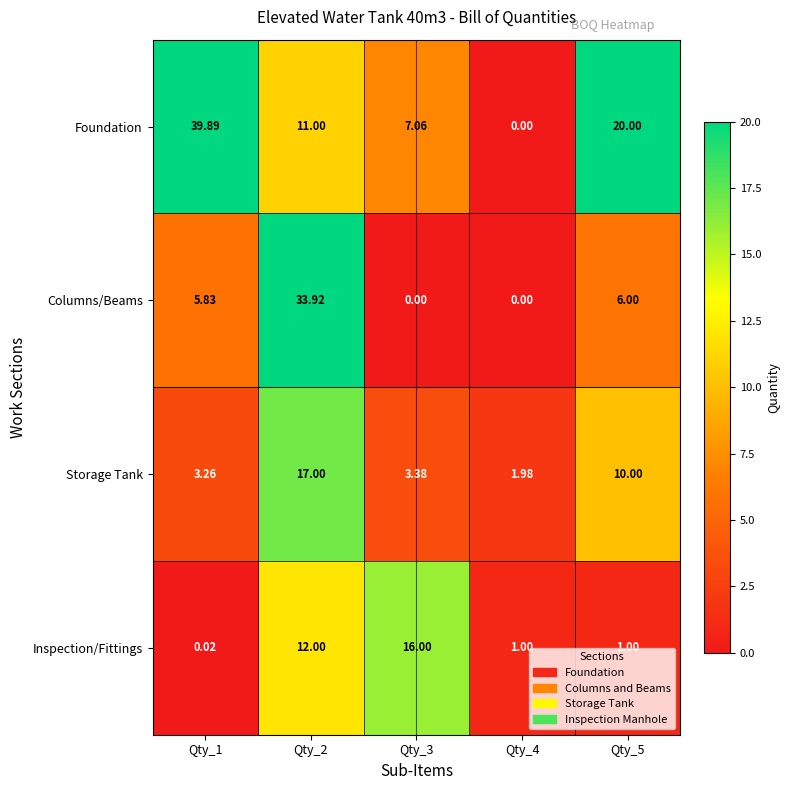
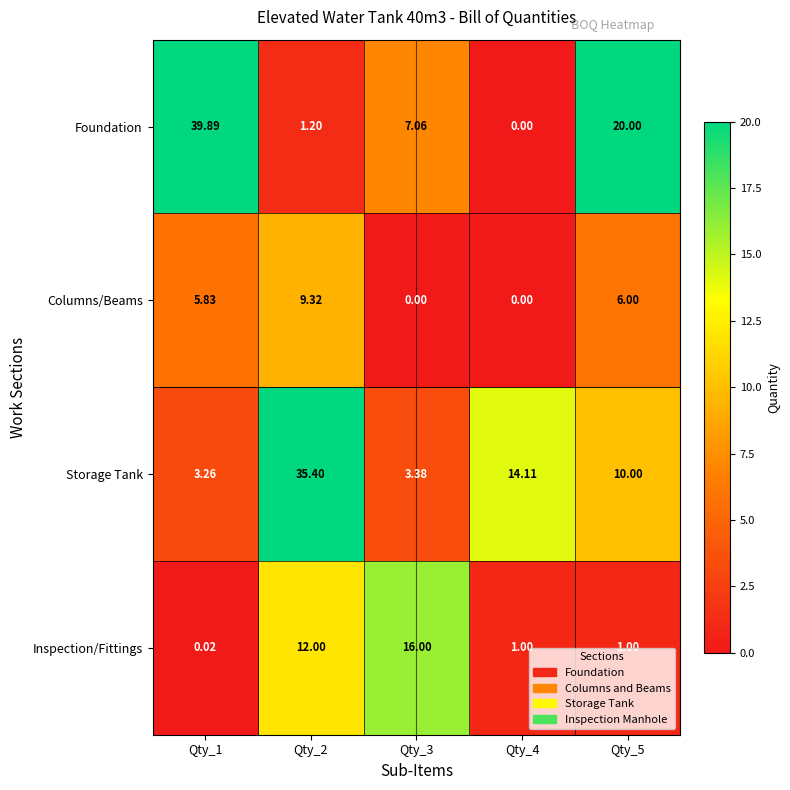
Foundation, Qty_2: 11.00 -> 1.20
Columns/Beams, Qty_2: 33.92 -> 9.32
Storage Tank, Qty_2: 17.00 -> 35.40
Storage Tank, Qty_4: 1.98 -> 14.11
